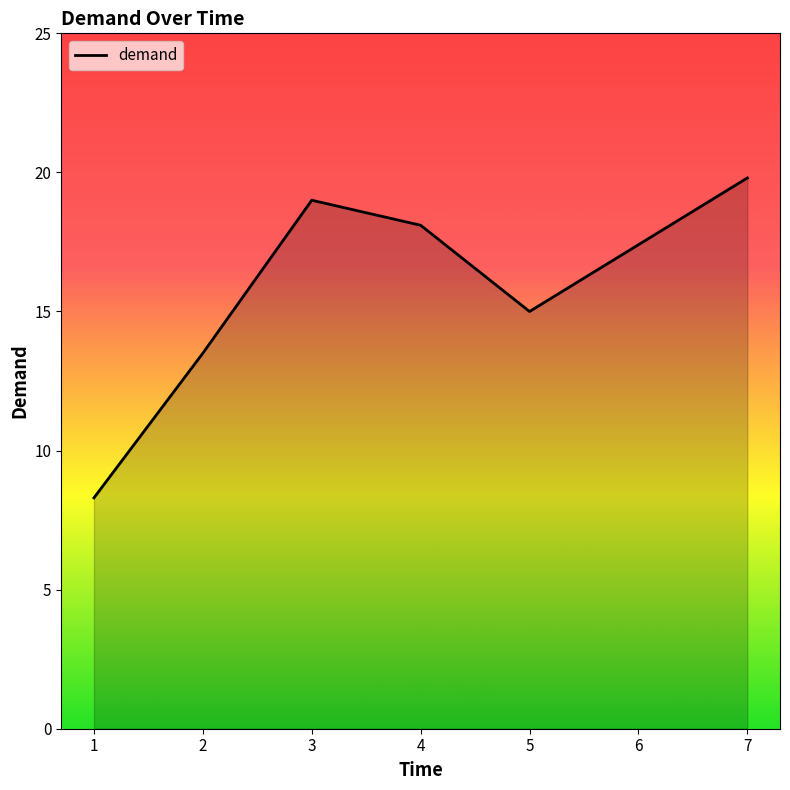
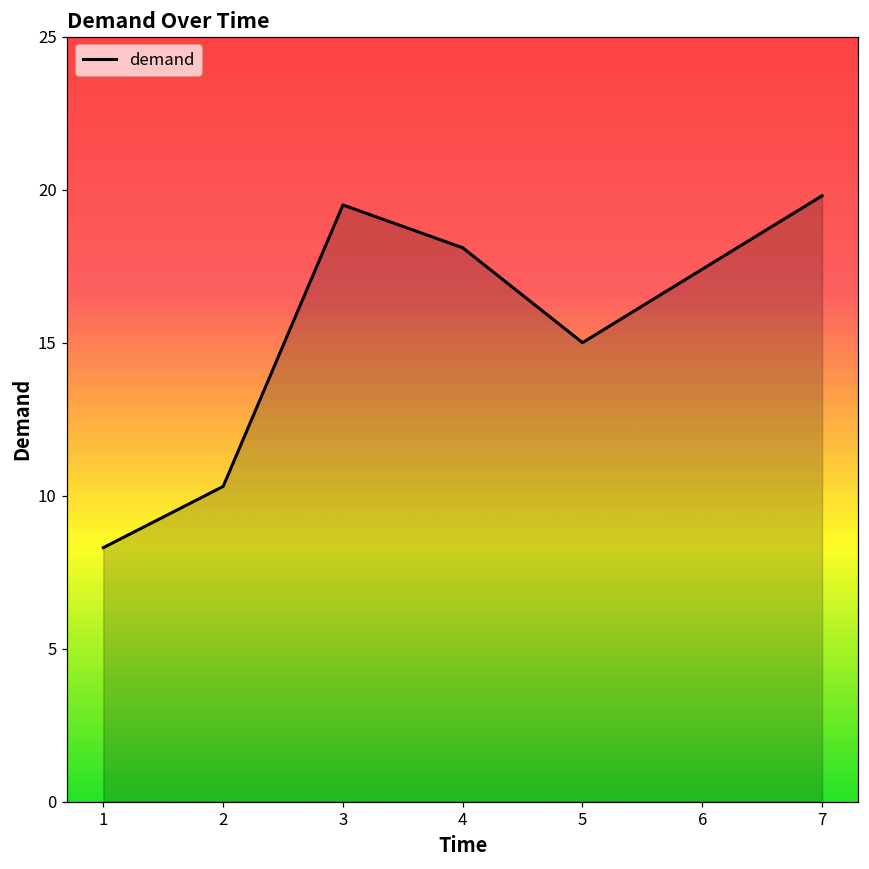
2: 13.5 -> 10.3
3: 19.0 -> 19.5
